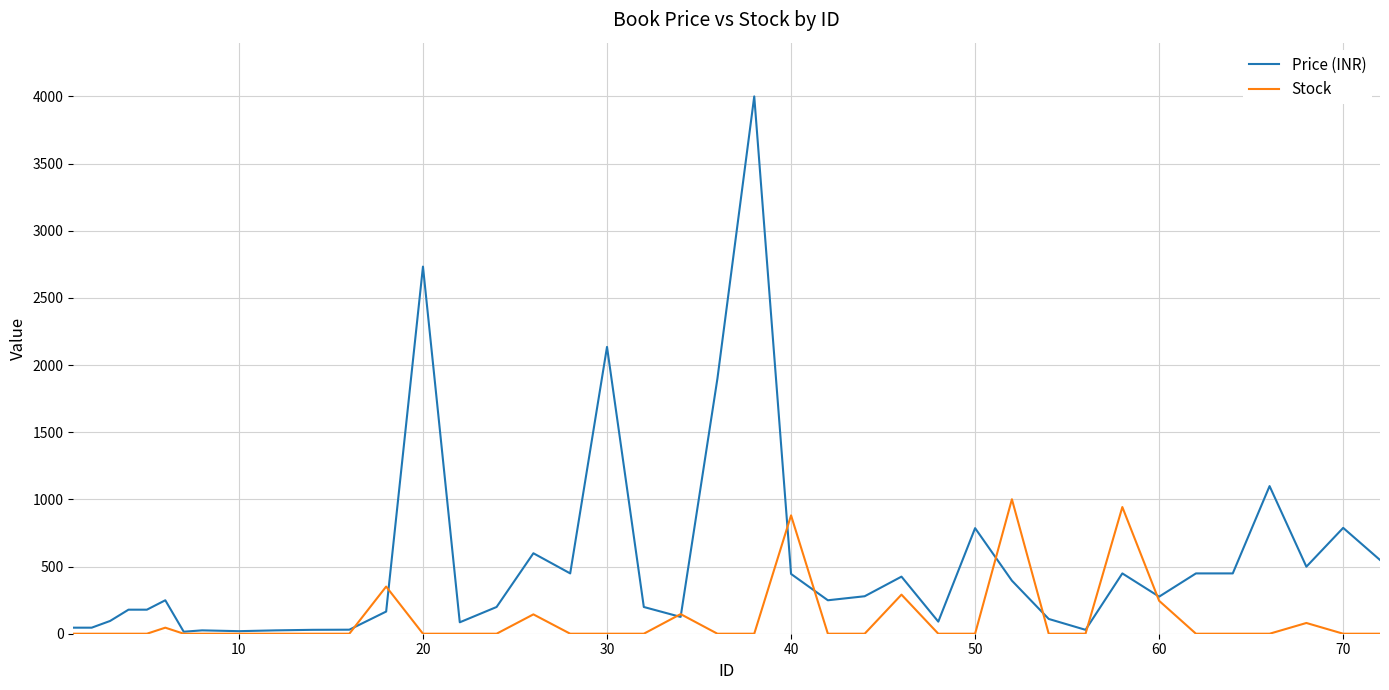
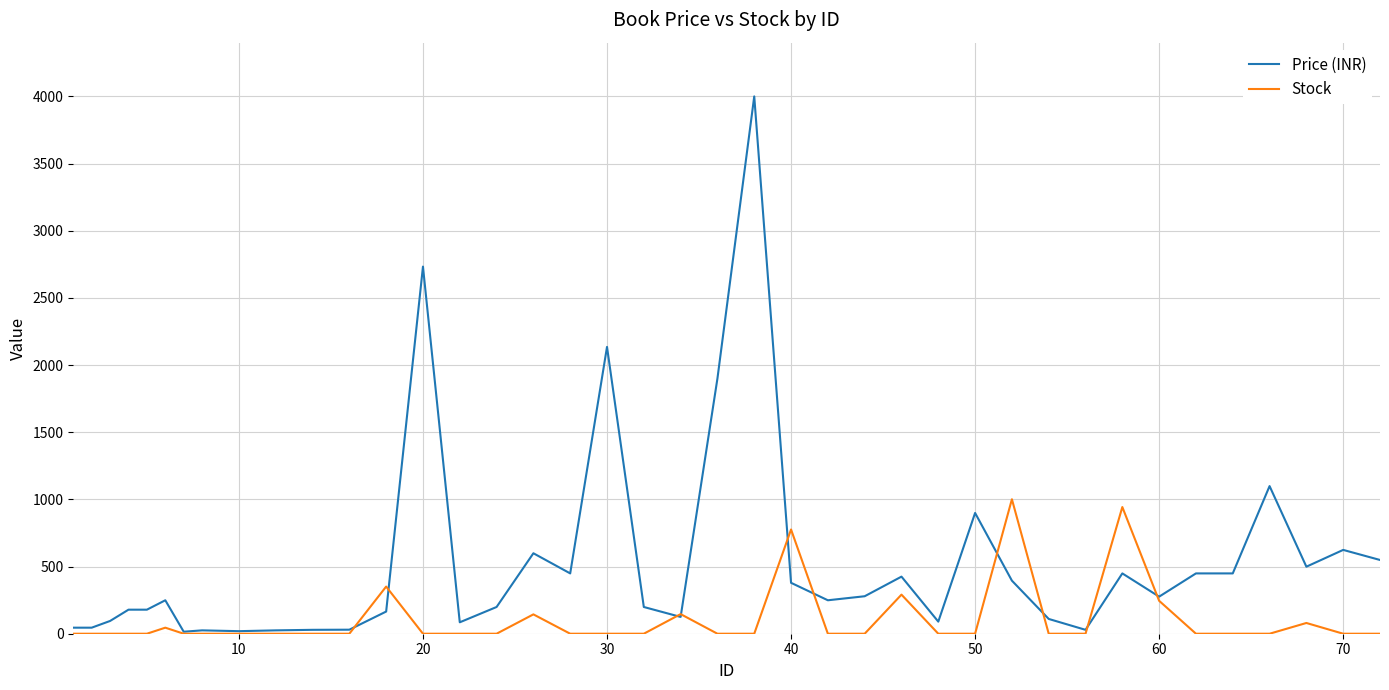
Price (INR), 40: 450 -> 380
Stock, 40: 880 -> 780
Price (INR), 50: 790 -> 900
Price (INR), 70: 790 -> 620
